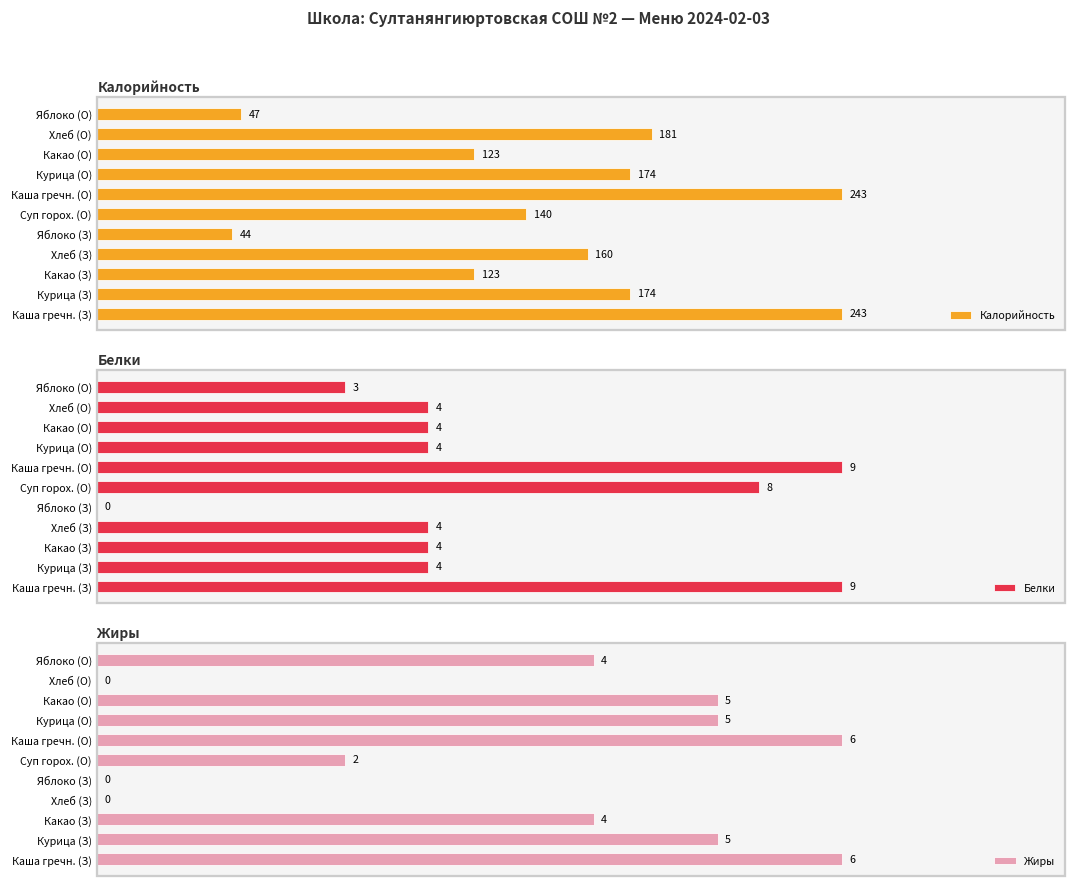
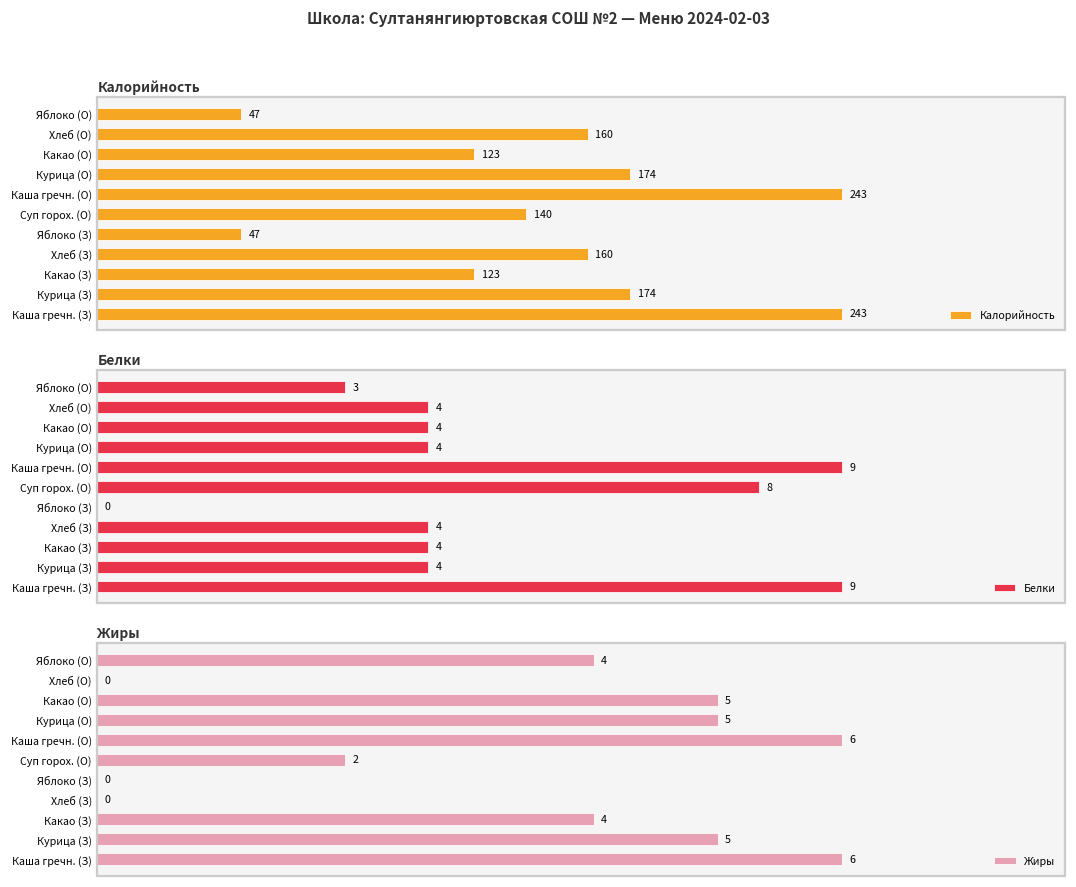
Калорийность, Хлеб (О): 181 -> 160
Калорийность, Яблоко (З): 44 -> 47
